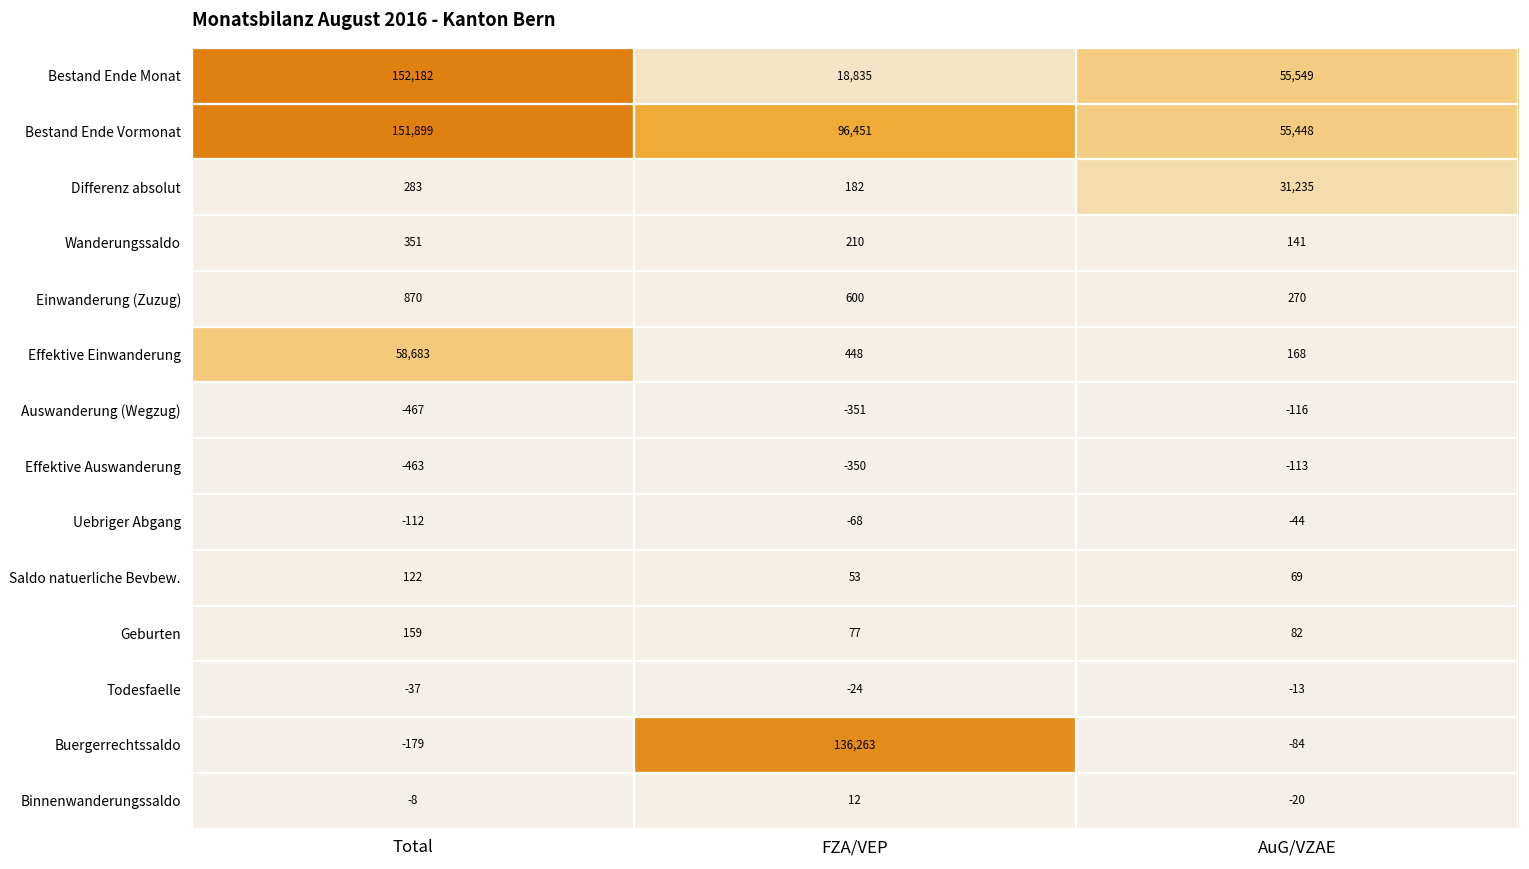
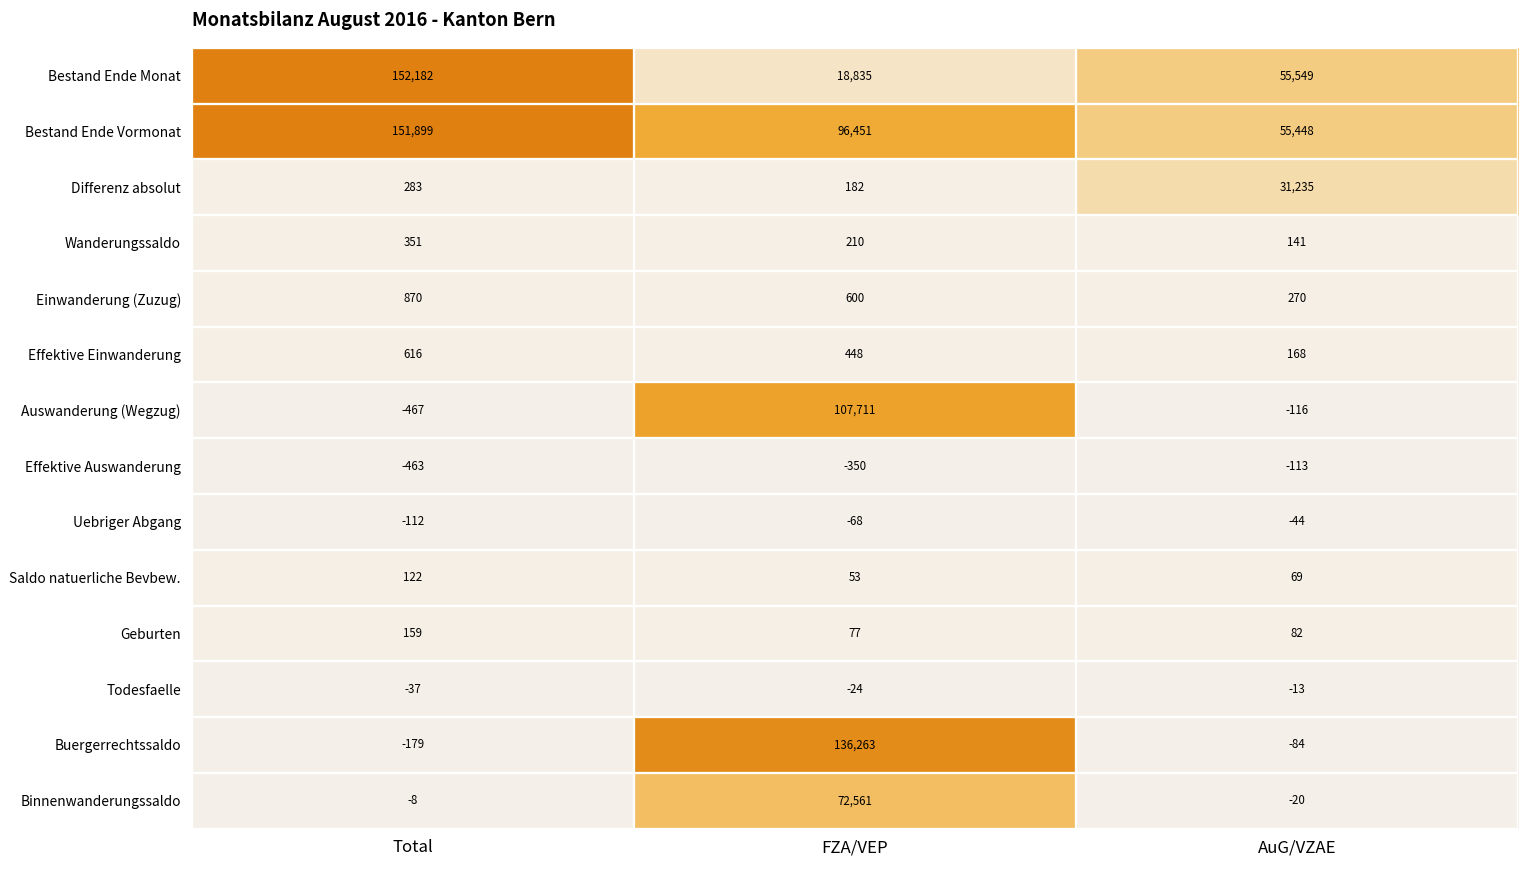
Effektive Einwanderung, Total: 58,683 -> 616
Auswanderung (Wegzug), FZA/VEP: -351 -> 107,711
Binnenwanderungssaldo, FZA/VEP: 12 -> 72,561
